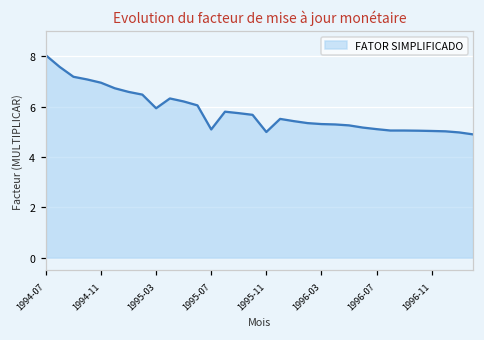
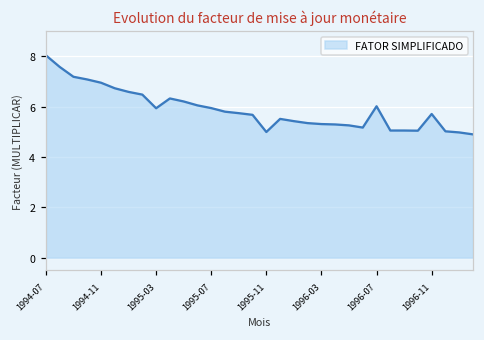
1995-07: 5.1 -> 5.9
1996-07: 5.1 -> 6.0
1996-11: 5.0 -> 5.7
